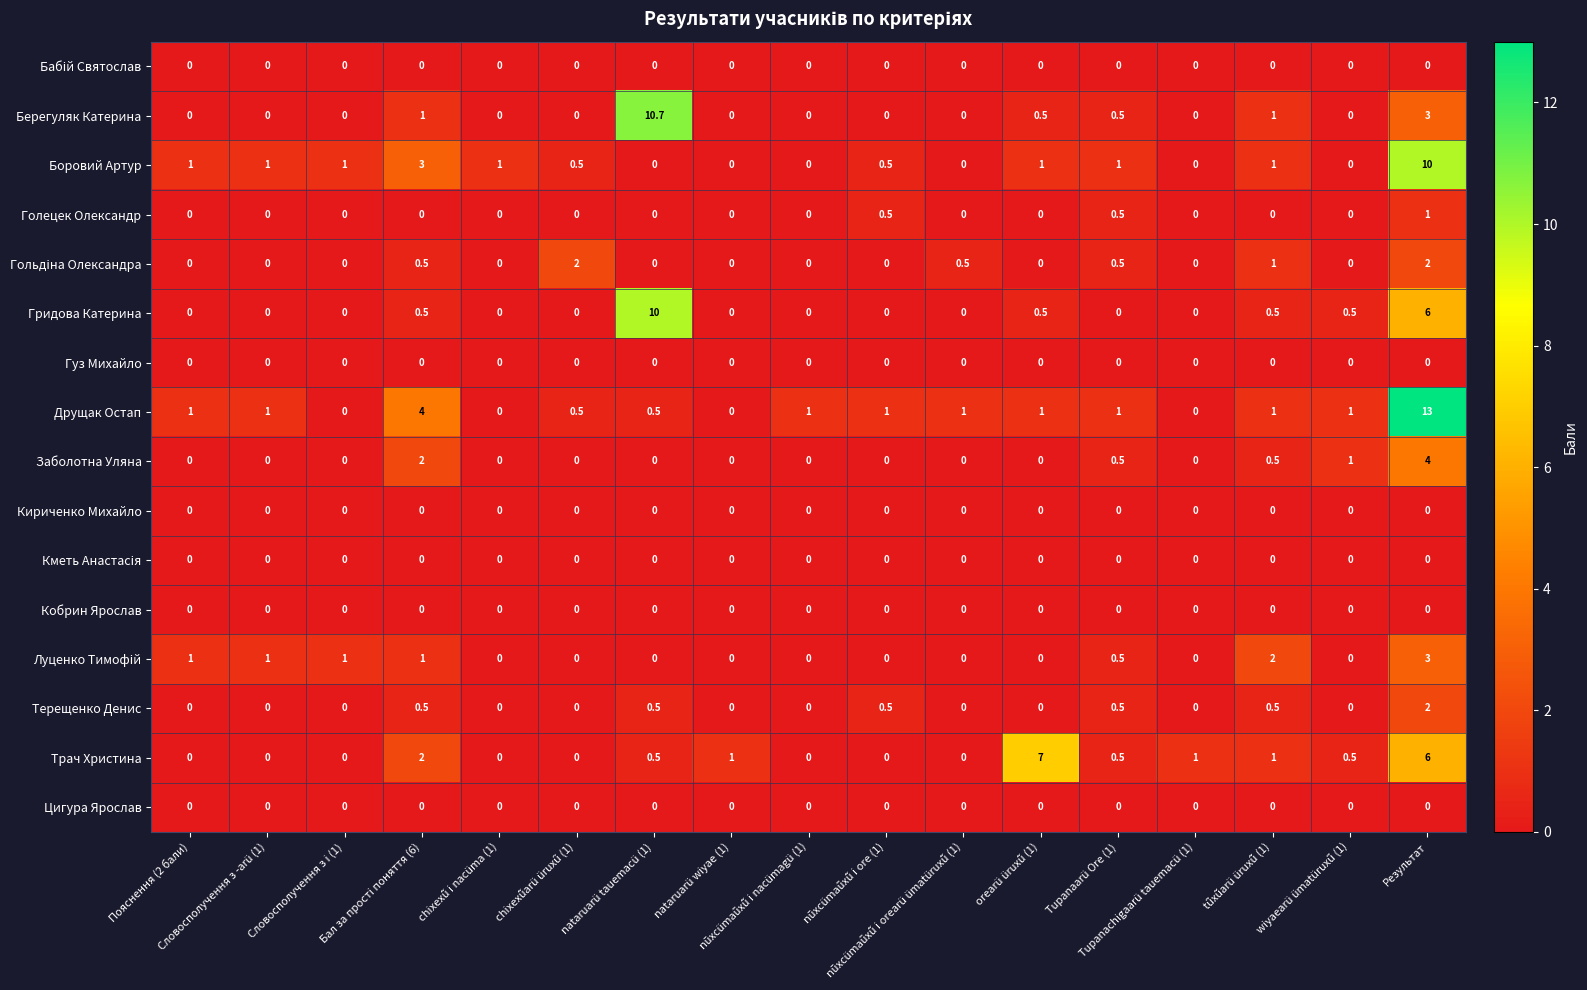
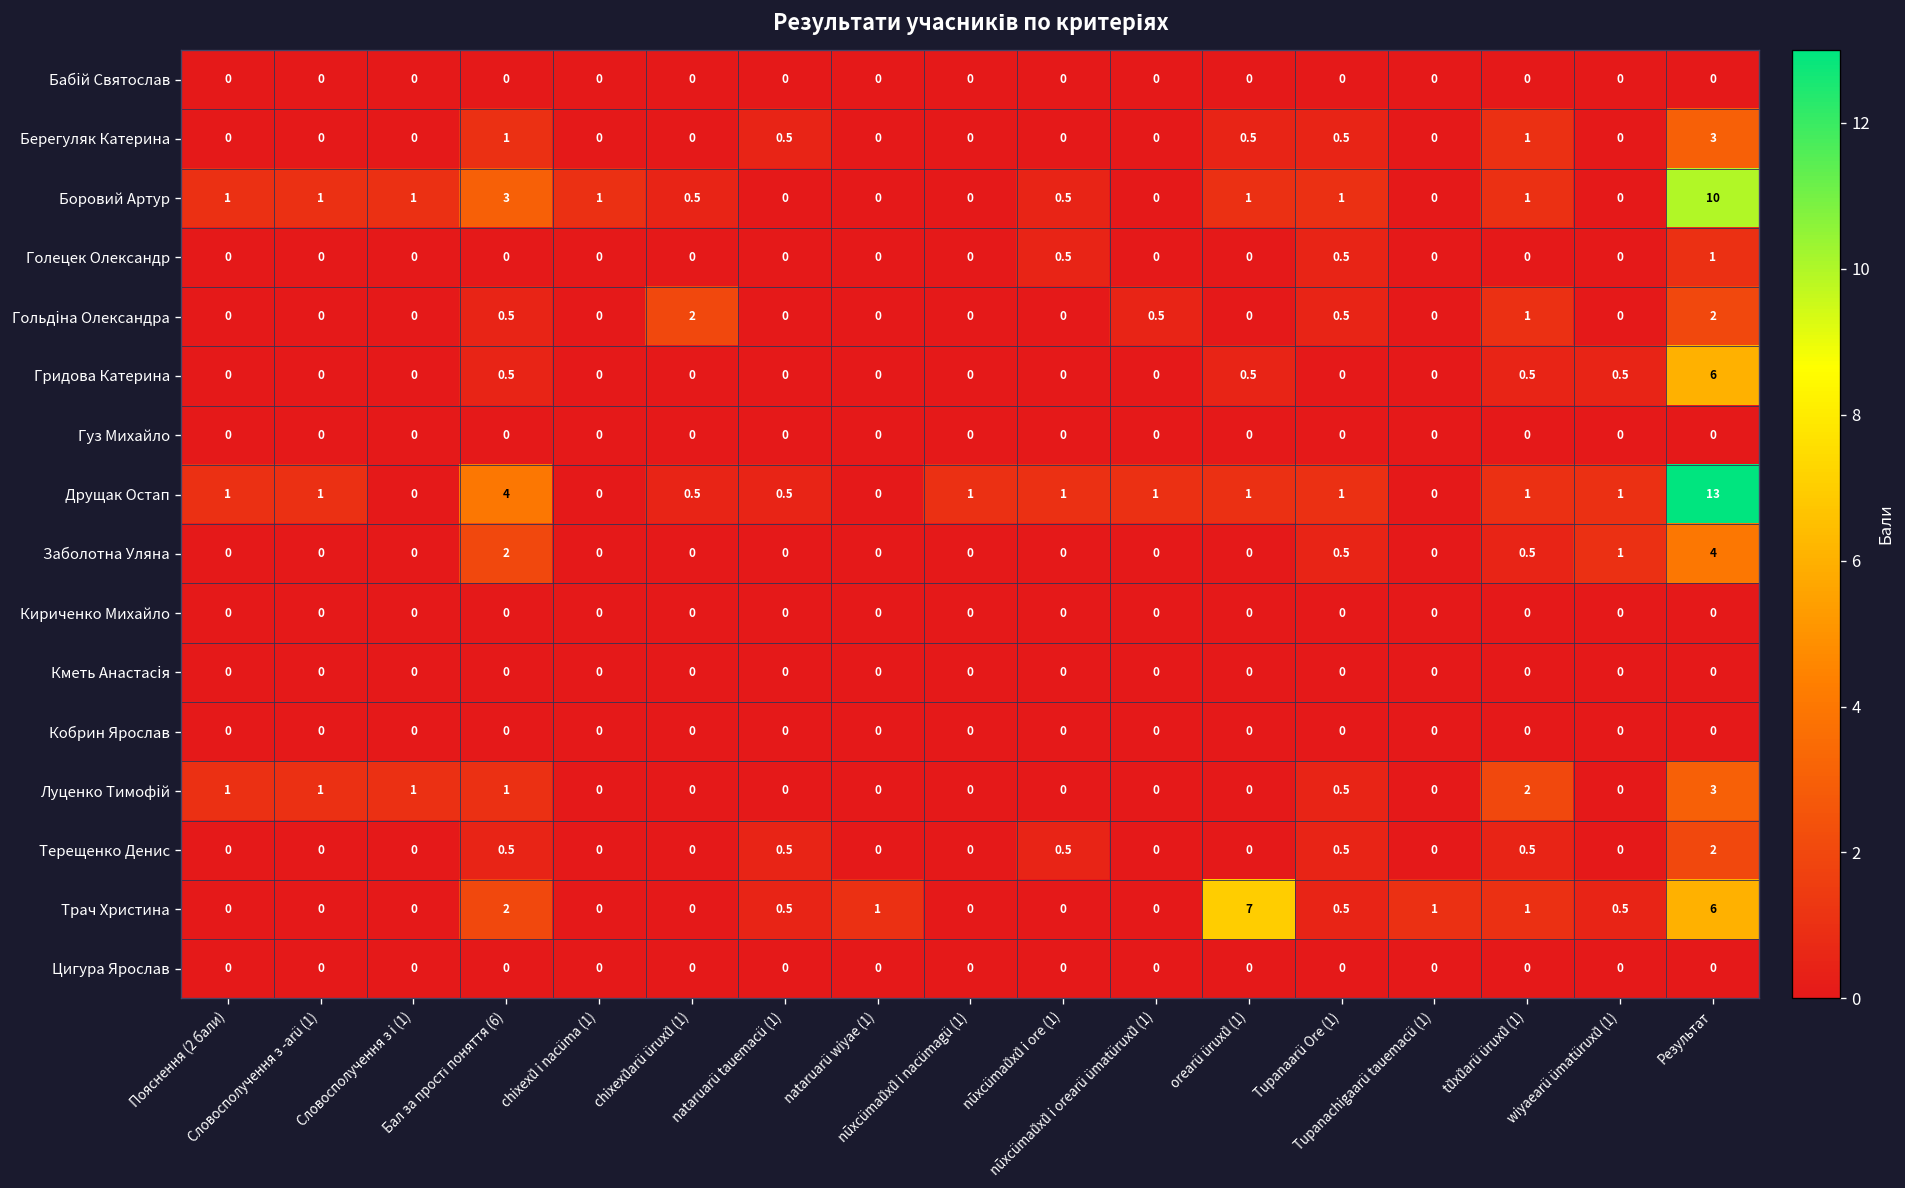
Берегуляк Катерина, nataruarü tauemacü (1): 10.7 -> 0.5
Гридова Катерина, nataruarü tauemacü (1): 10 -> 0
